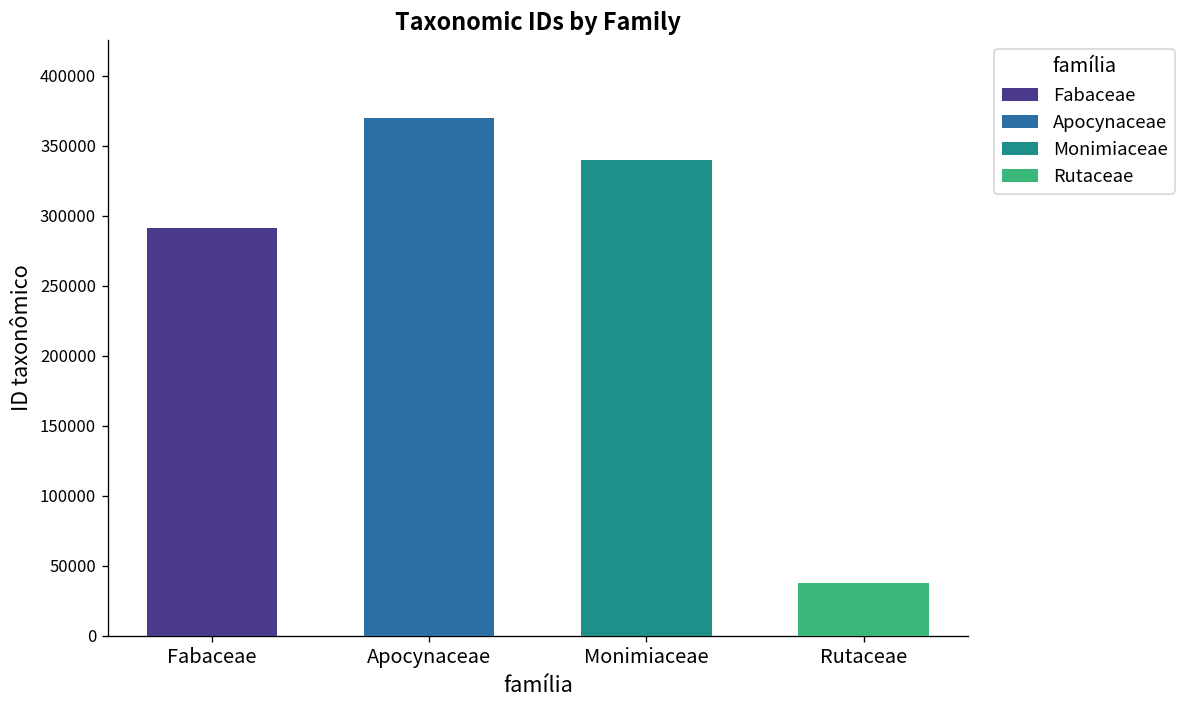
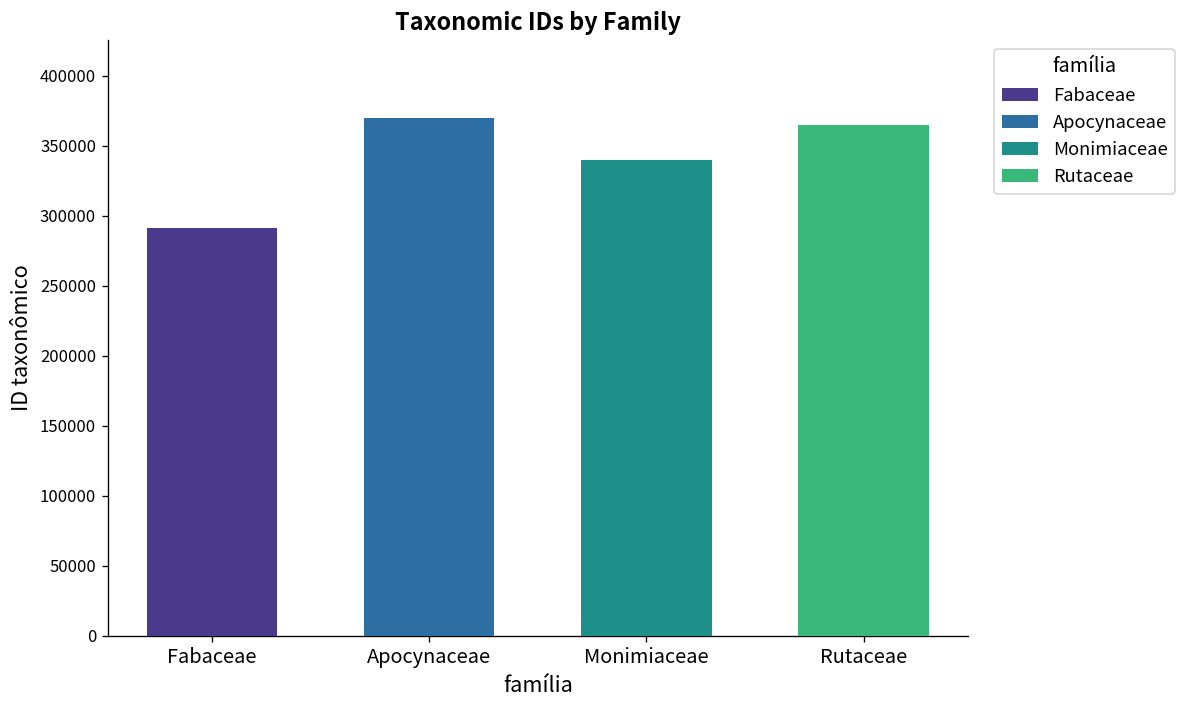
Rutaceae: 38000 -> 365000
